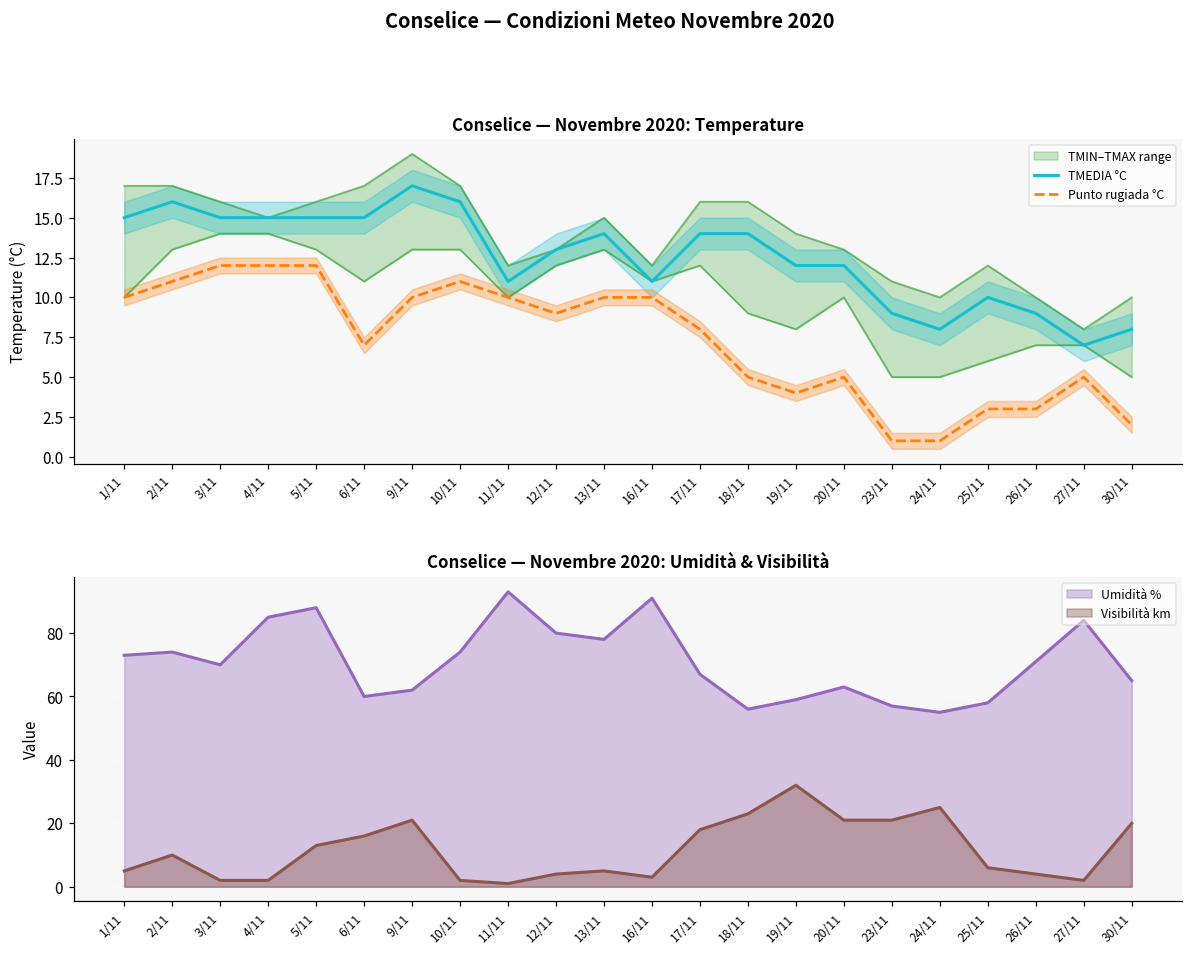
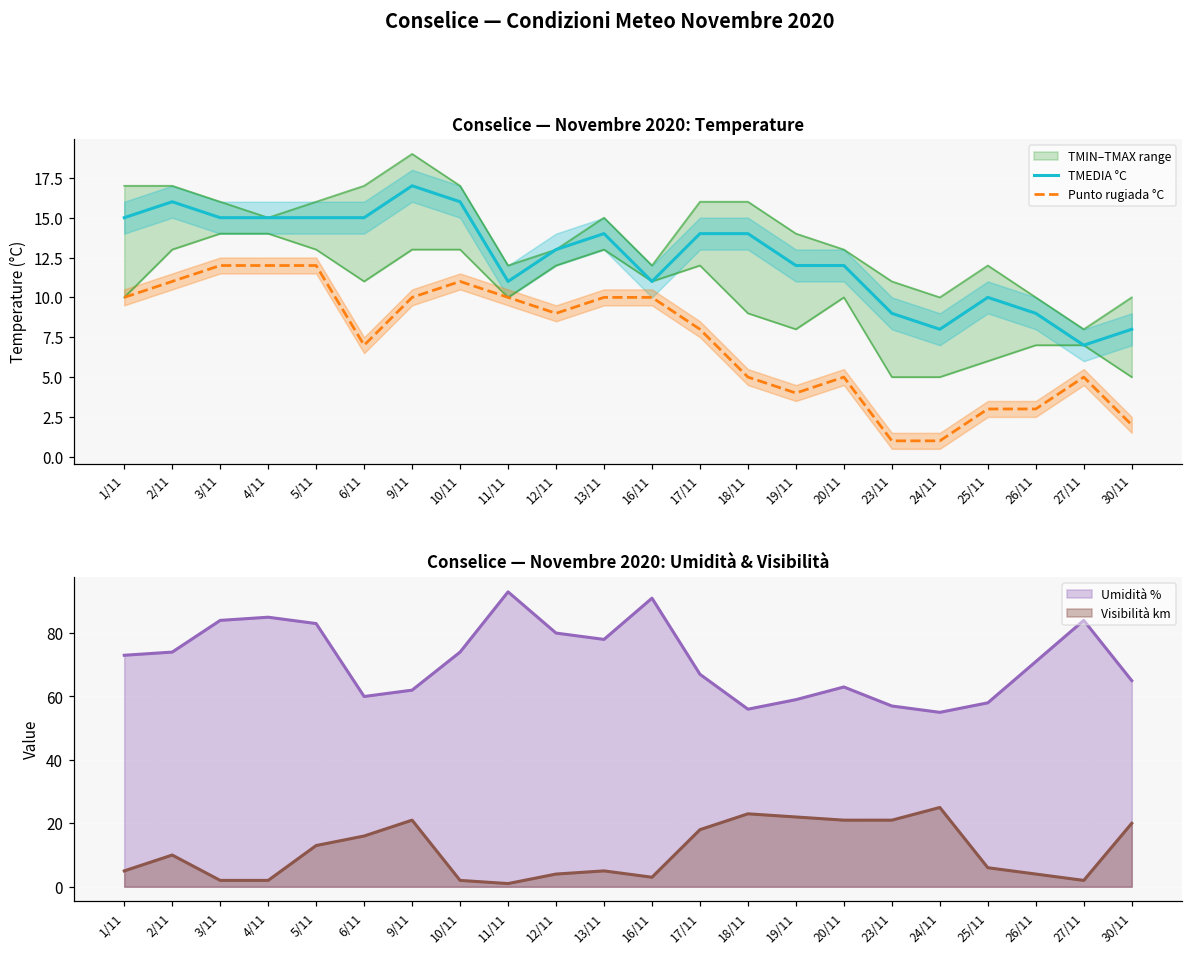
Conselice — Novembre 2020: Umidità & Visibilità, Umidità %, 3/11: 70 -> 84
Conselice — Novembre 2020: Umidità & Visibilità, Umidità %, 5/11: 88 -> 83
Conselice — Novembre 2020: Umidità & Visibilità, Visibilità km, 19/11: 32 -> 22
